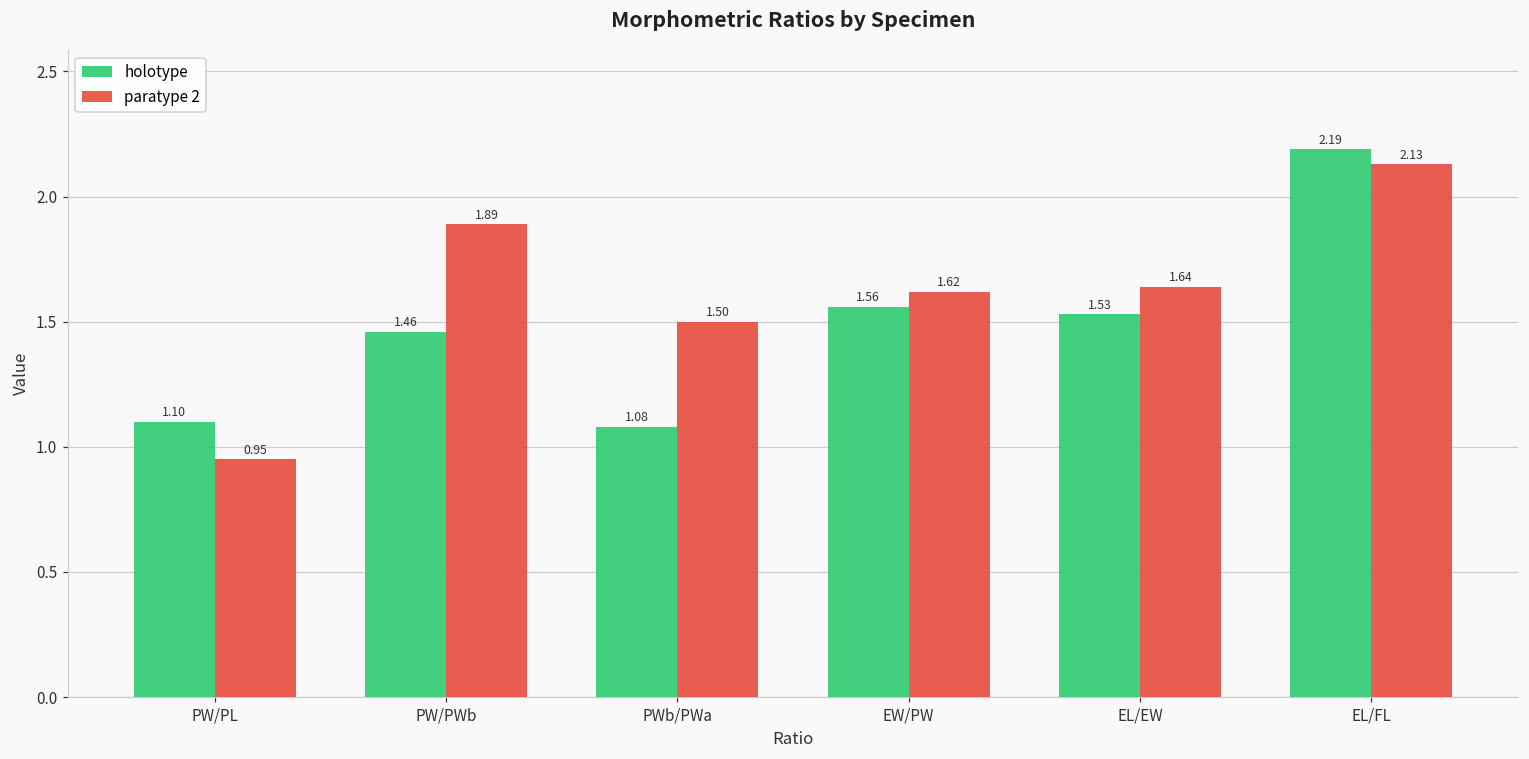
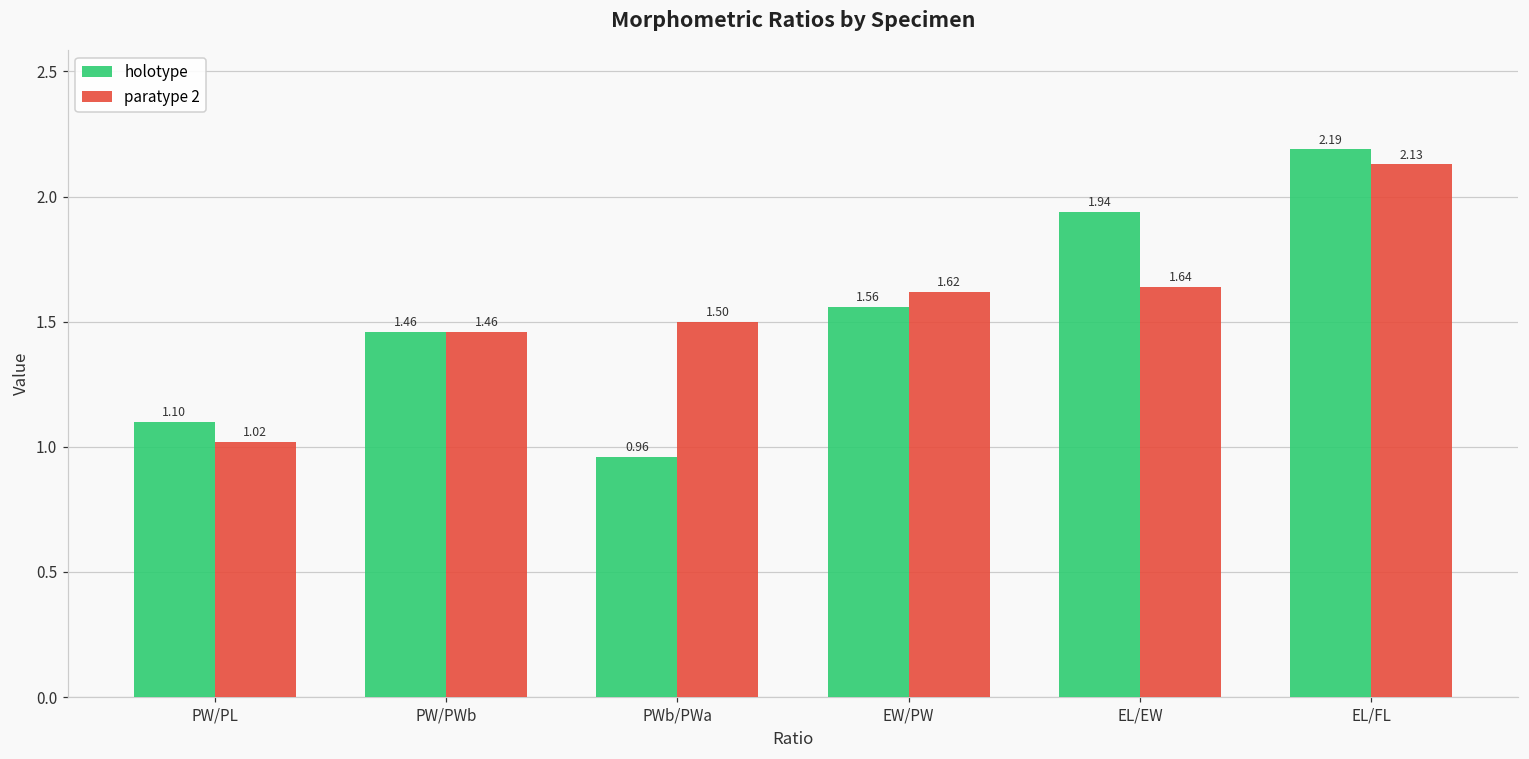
paratype 2, PW/PL: 0.95 -> 1.02
paratype 2, PW/PWb: 1.89 -> 1.46
holotype, PWb/PWa: 1.08 -> 0.96
holotype, EL/EW: 1.53 -> 1.94
